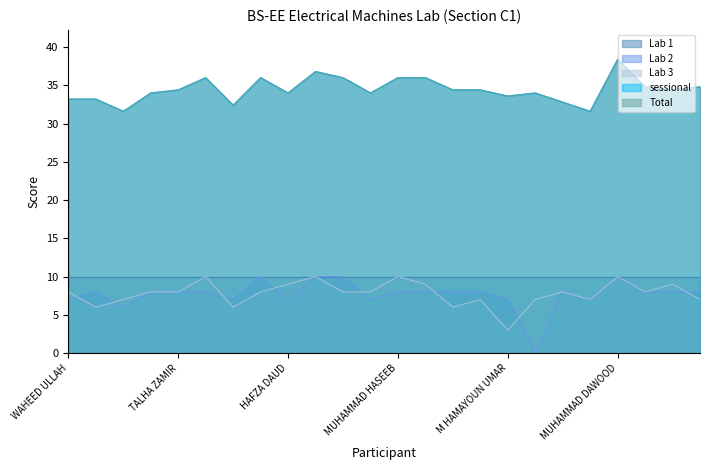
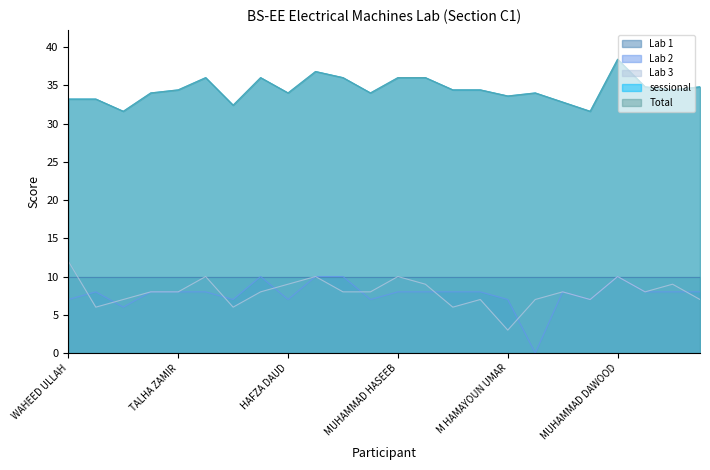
Lab 3, WAHEED ULLAH: 8 -> 12
